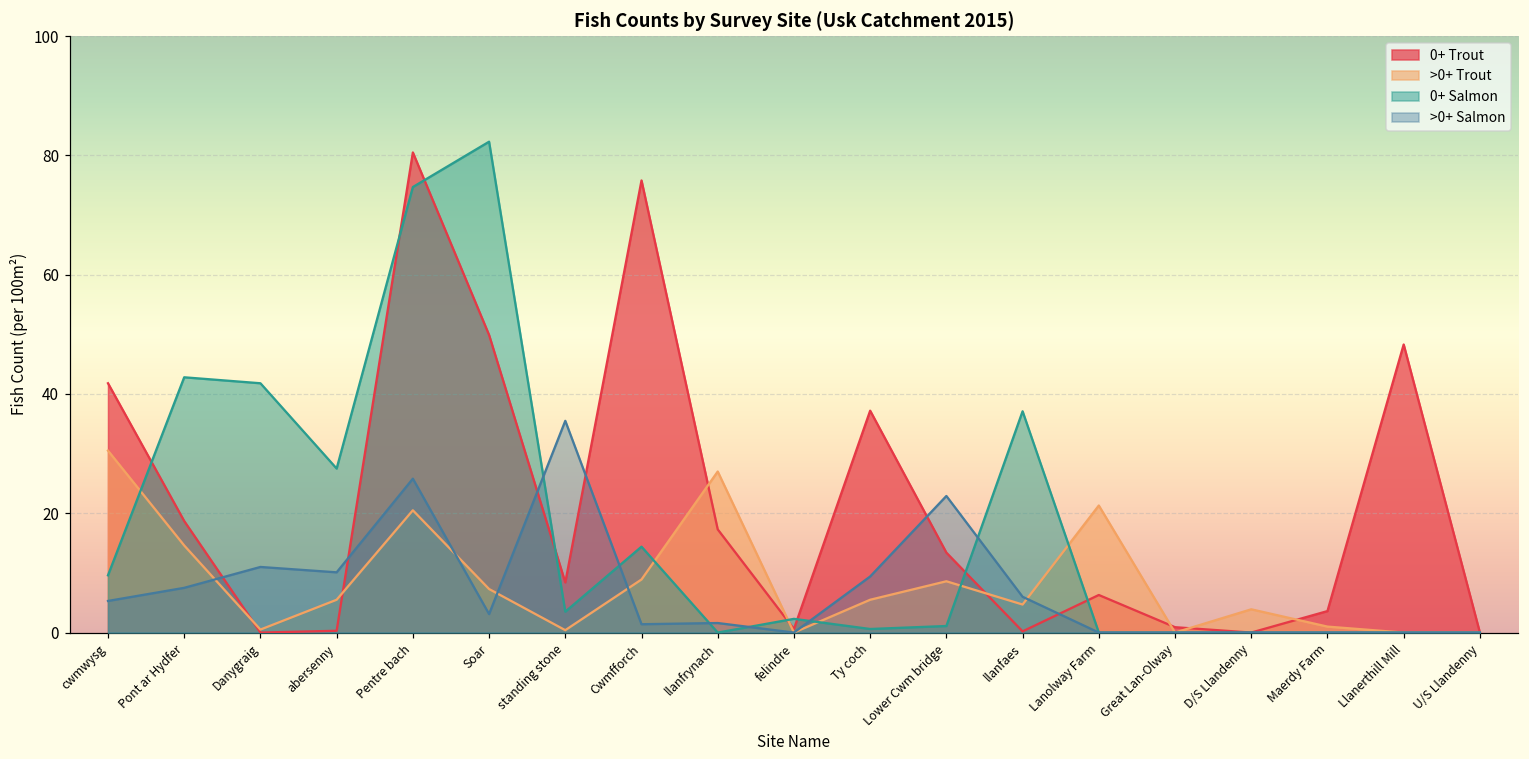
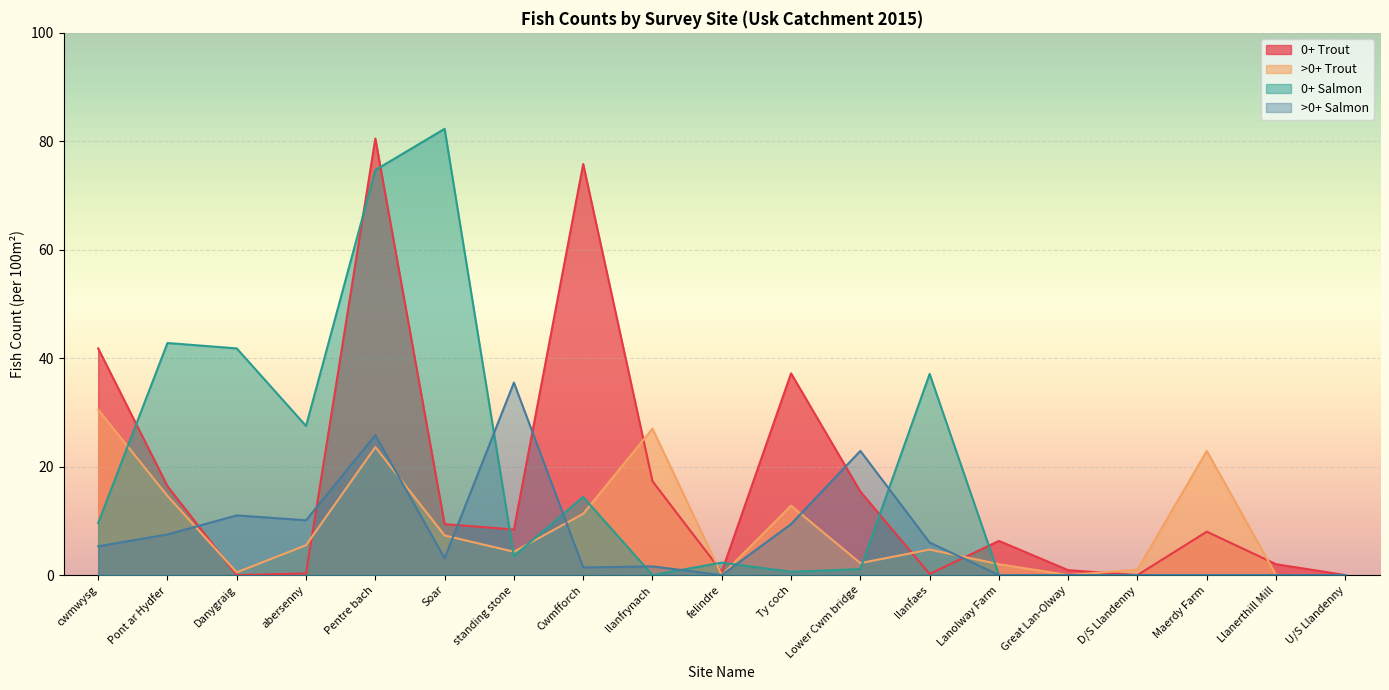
0+ Trout, Pont ar Hydfer: 19 -> 16
>0+ Trout, Pentre bach: 21 -> 24
0+ Trout, Soar: 50 -> 9
>0+ Trout, standing stone: 0 -> 4
>0+ Trout, Cwmfforch: 9 -> 11
>0+ Trout, Ty coch: 6 -> 13
0+ Trout, Lower Cwm bridge: 13 -> 15
>0+ Trout, Lower Cwm bridge: 9 -> 2
>0+ Trout, Lanolway Farm: 21 -> 2
>0+ Trout, D/S Llandenny: 4 -> 1
0+ Trout, Maerdy Farm: 4 -> 8
>0+ Trout, Maerdy Farm: 1 -> 23
0+ Trout, Llanerthill Mill: 48 -> 2
